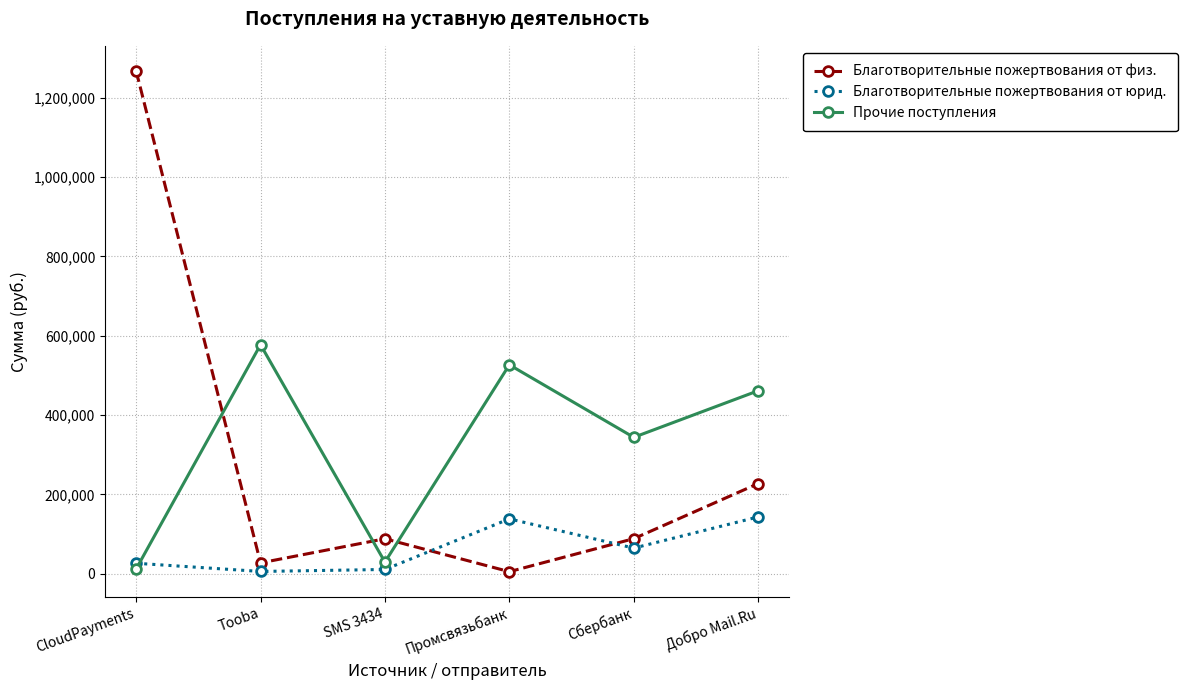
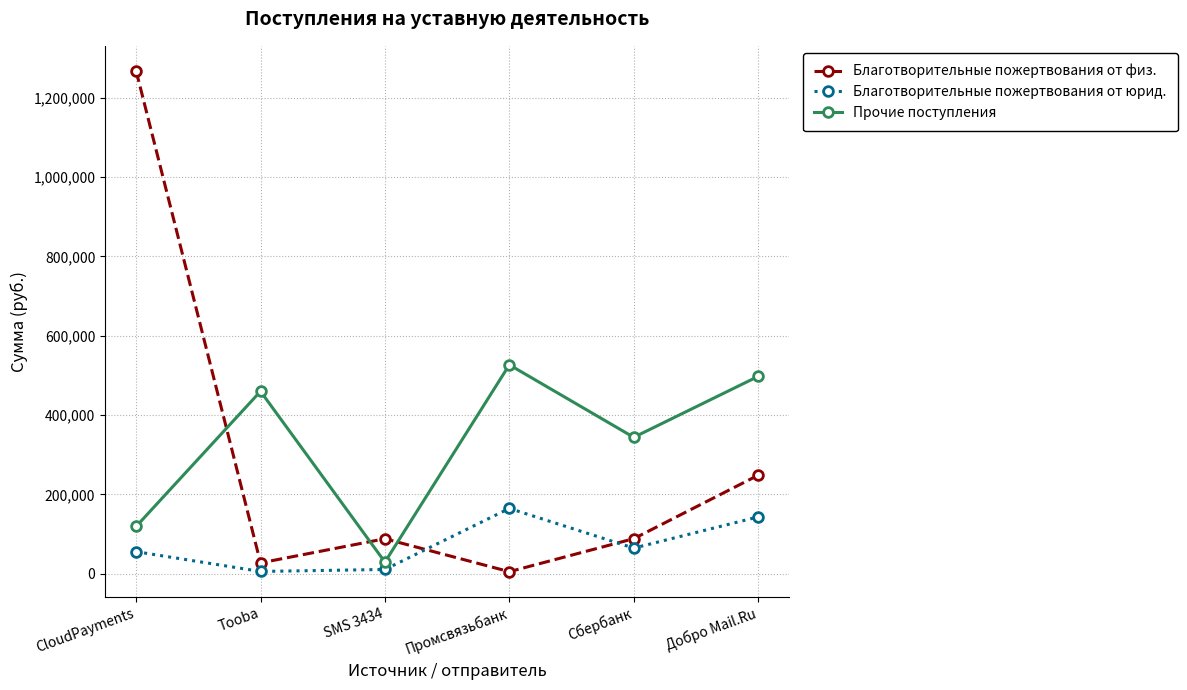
Благотворительные пожертвования от юрид., CloudPayments: 30,000 -> 60,000
Прочие поступления, CloudPayments: 10,000 -> 120,000
Прочие поступления, Tooba: 580,000 -> 460,000
Благотворительные пожертвования от юрид., Промсвязьбанк: 140,000 -> 160,000
Благотворительные пожертвования от физ., Добро Mail.Ru: 230,000 -> 250,000
Прочие поступления, Добро Mail.Ru: 460,000 -> 500,000
